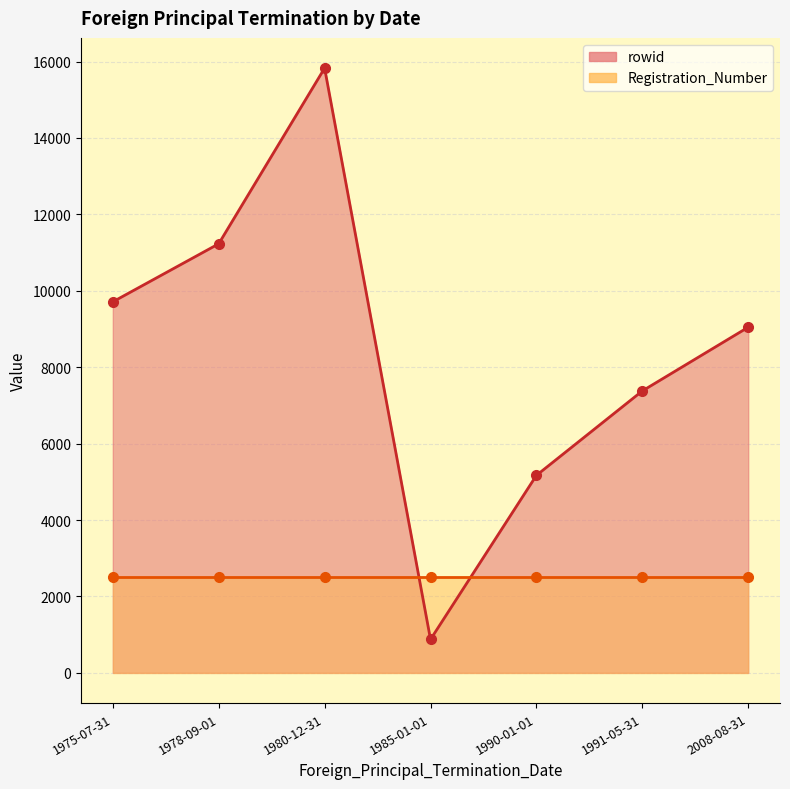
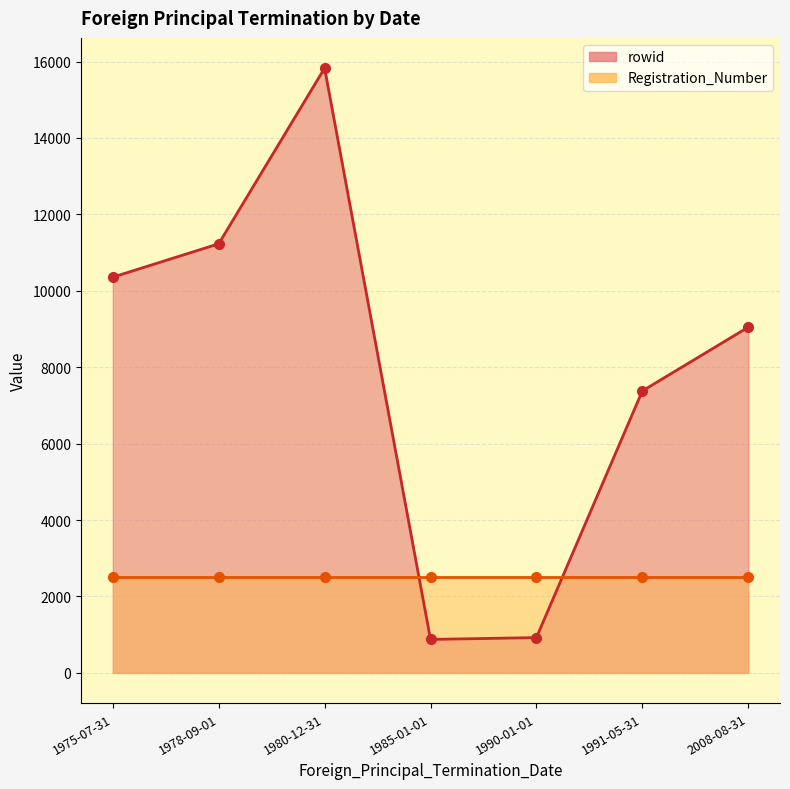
rowid, 1975-07-31: 9700 -> 10400
rowid, 1990-01-01: 5200 -> 900
